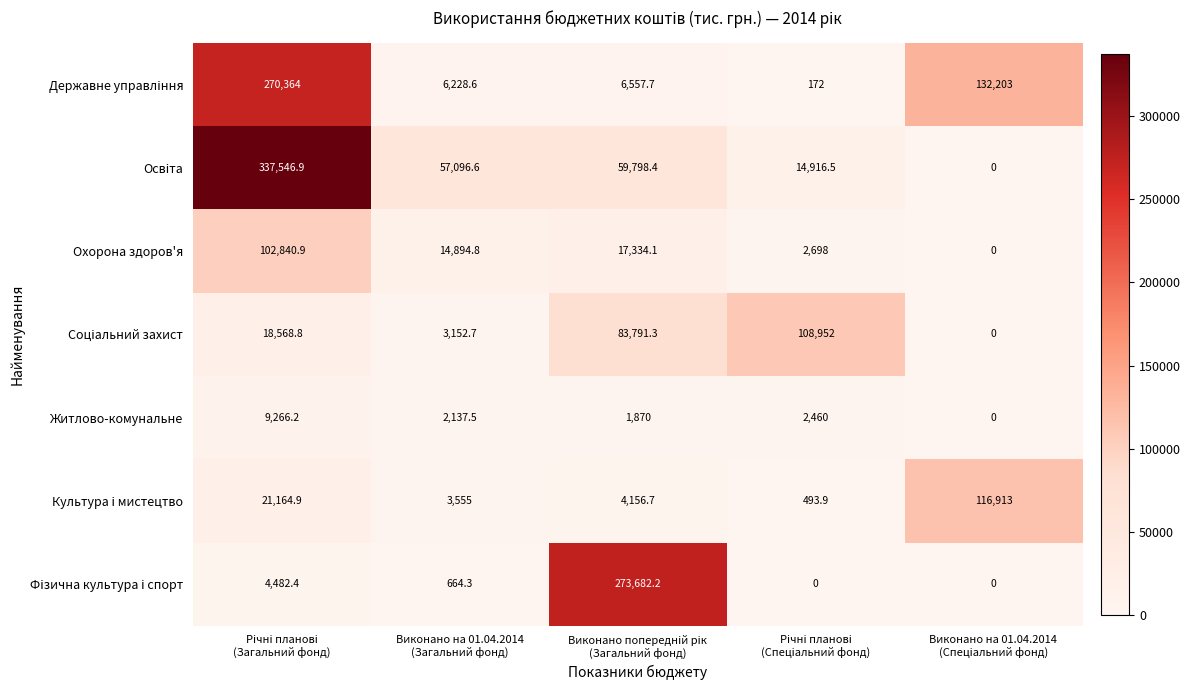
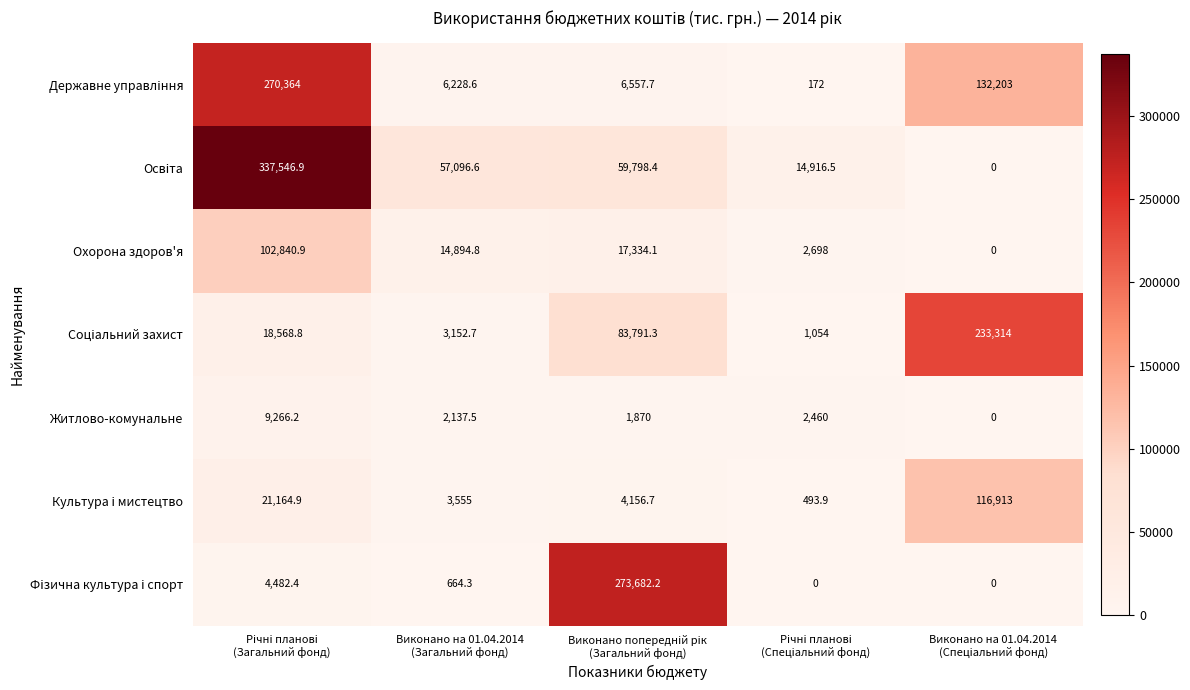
Соціальний захист, Річні планові (Спеціальний фонд): 108,952 -> 1,054
Соціальний захист, Виконано на 01.04.2014 (Спеціальний фонд): 0 -> 233,314
